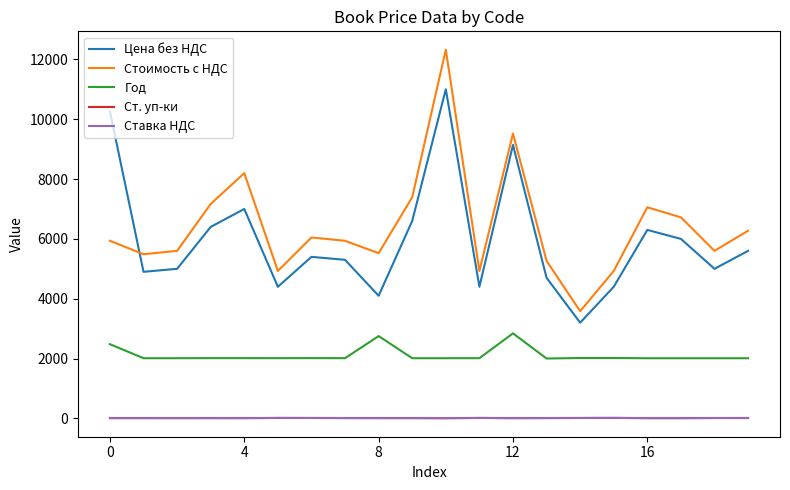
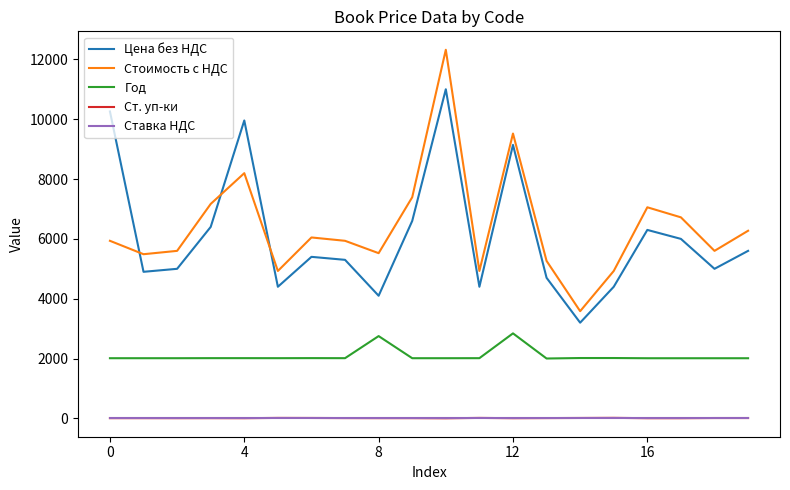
Год, 0: 2500 -> 2000
Цена без НДС, 4: 7000 -> 10000
